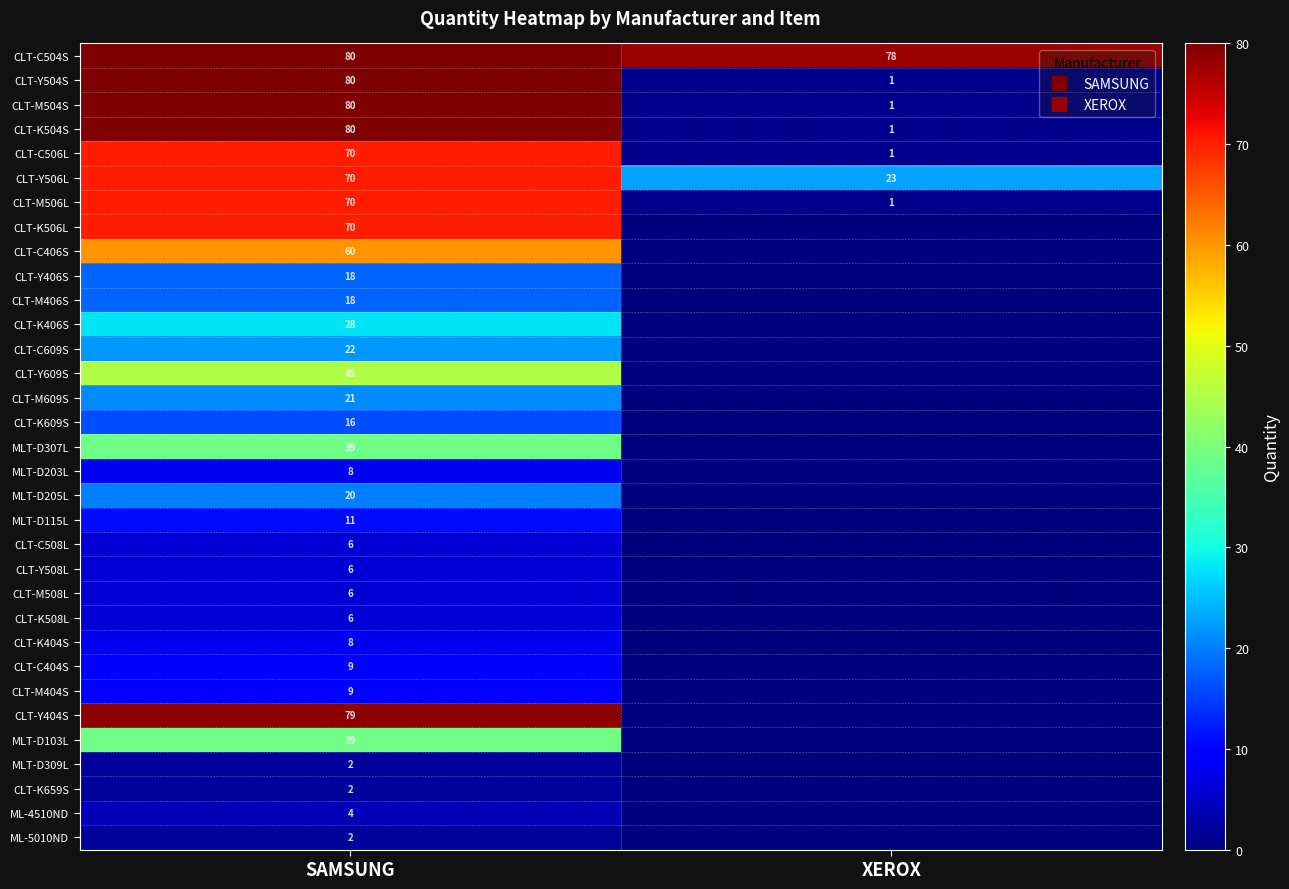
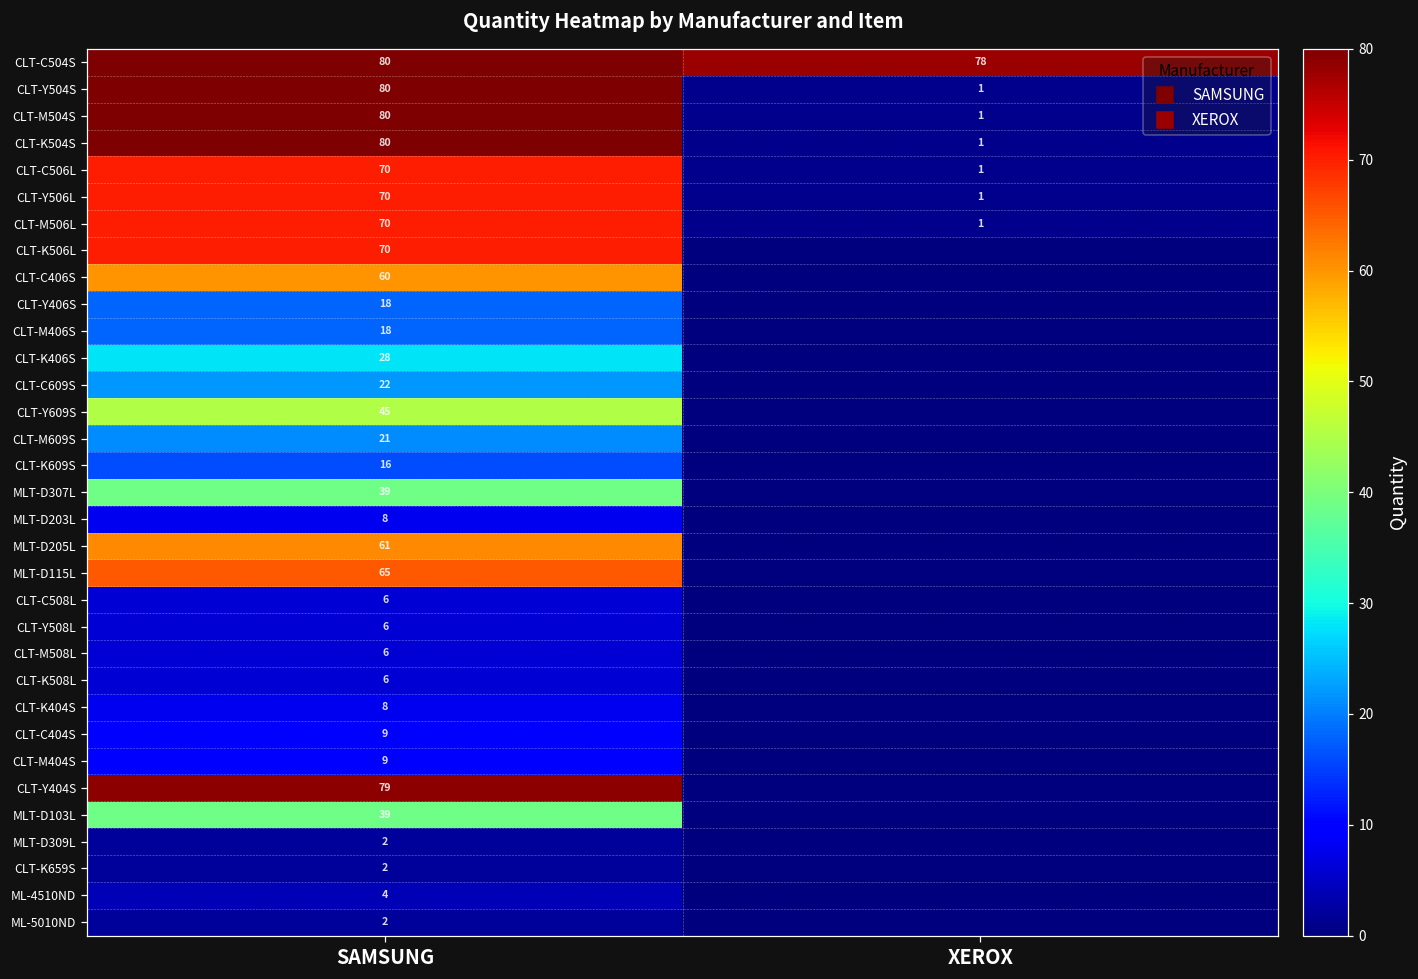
CLT-Y506L, XEROX: 23 -> 1
MLT-D205L, SAMSUNG: 20 -> 61
MLT-D115L, SAMSUNG: 11 -> 65
